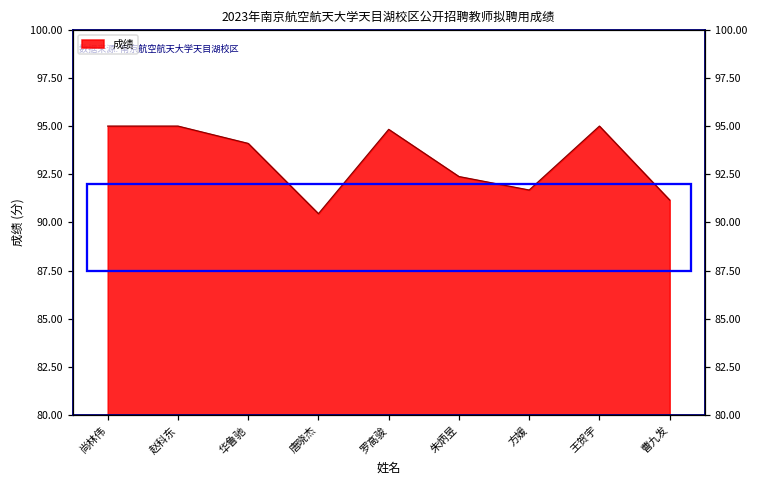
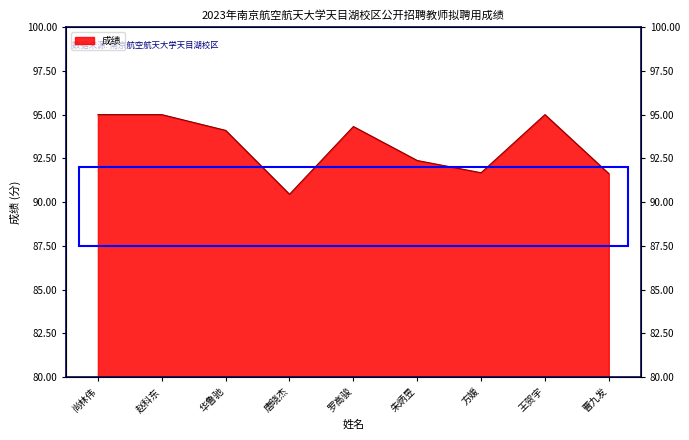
罗高骏: 94.8 -> 94.3
曹九发: 91.2 -> 91.6
